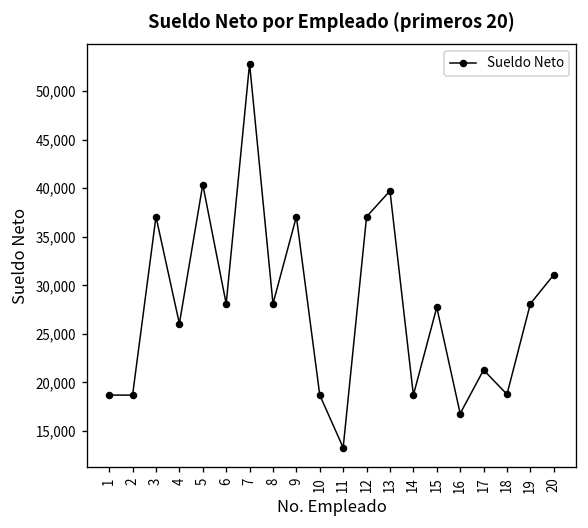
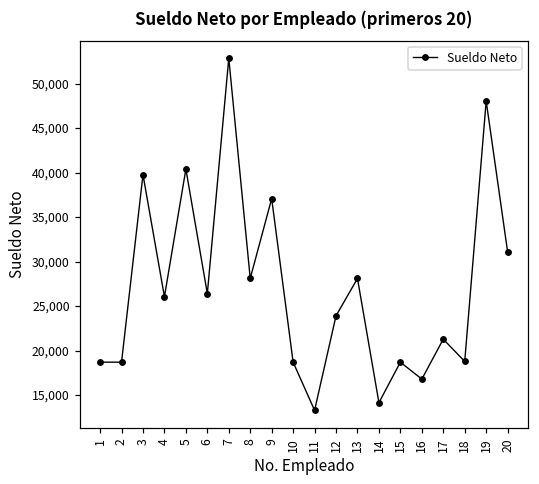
3: 37,000 -> 40,000
6: 28,000 -> 26,000
12: 37,000 -> 24,000
13: 40,000 -> 28,000
14: 19,000 -> 14,000
15: 28,000 -> 19,000
19: 28,000 -> 48,000
